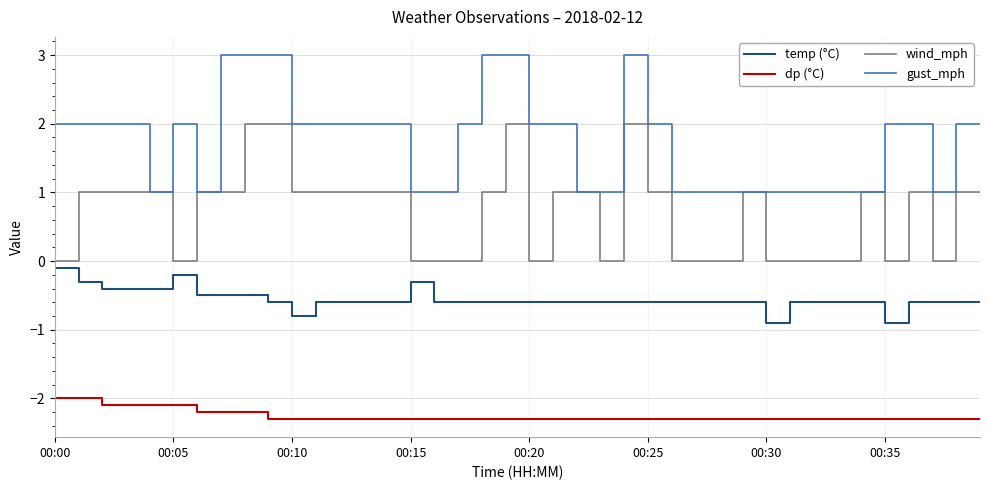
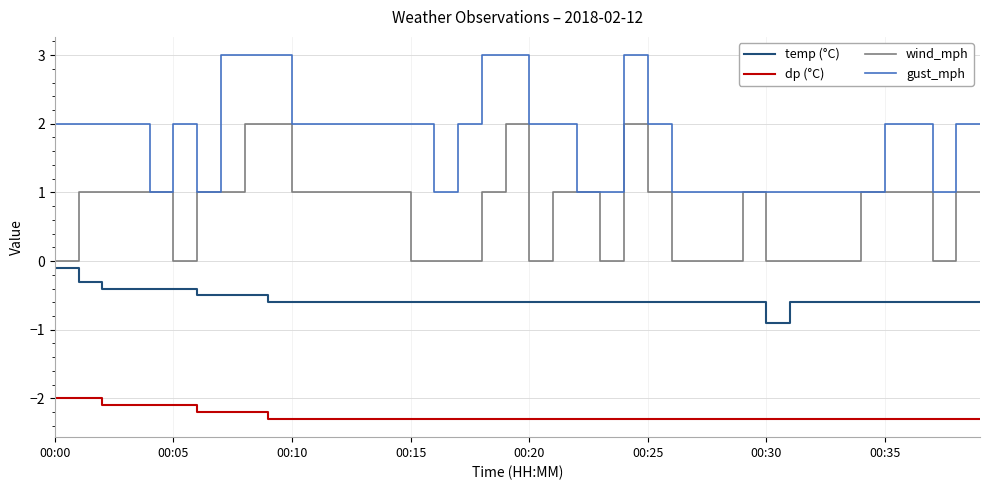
temp (°C), 00:05: -0.2 -> -0.4
temp (°C), 00:10: -0.8 -> -0.6
temp (°C), 00:15: -0.3 -> -0.6
gust_mph, 00:15: 1 -> 2
temp (°C), 00:35: -0.9 -> -0.6
wind_mph, 00:35: 0 -> 1
